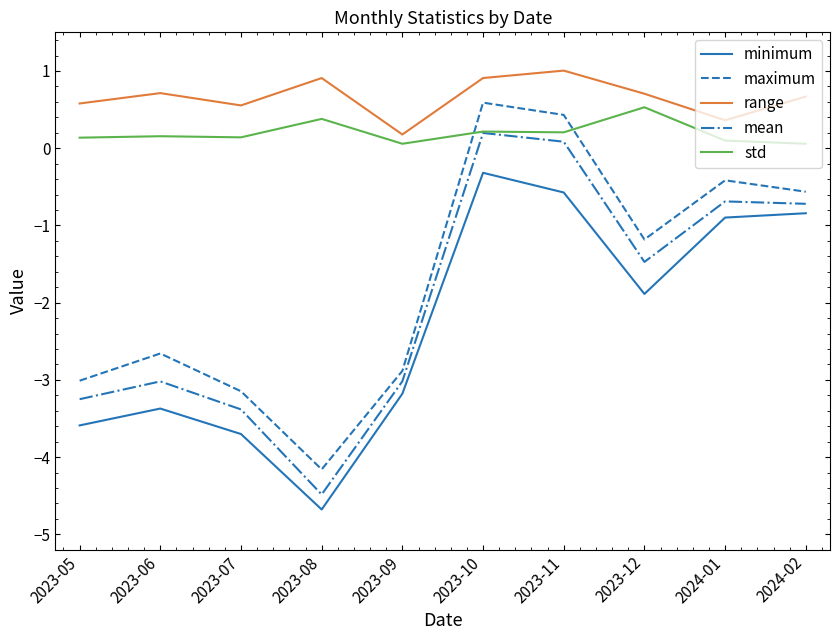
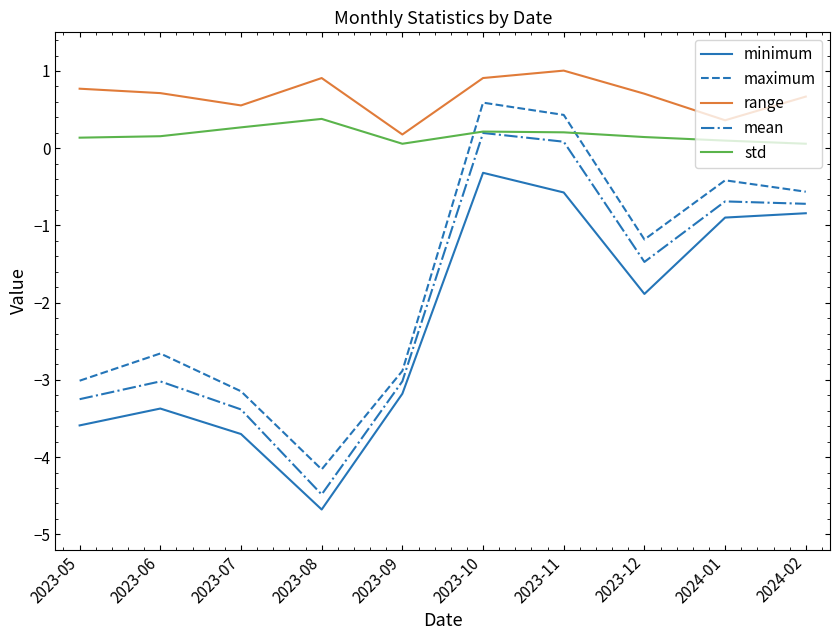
range, 2023-05: 0.6 -> 0.8
std, 2023-07: 0.1 -> 0.3
std, 2023-12: 0.5 -> 0.1
